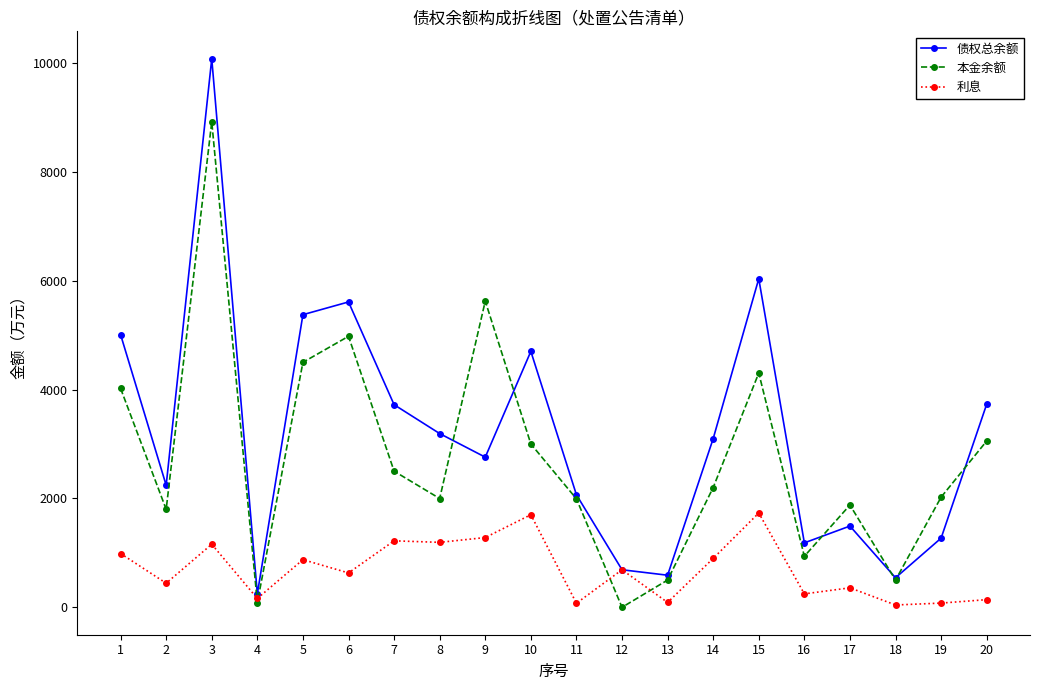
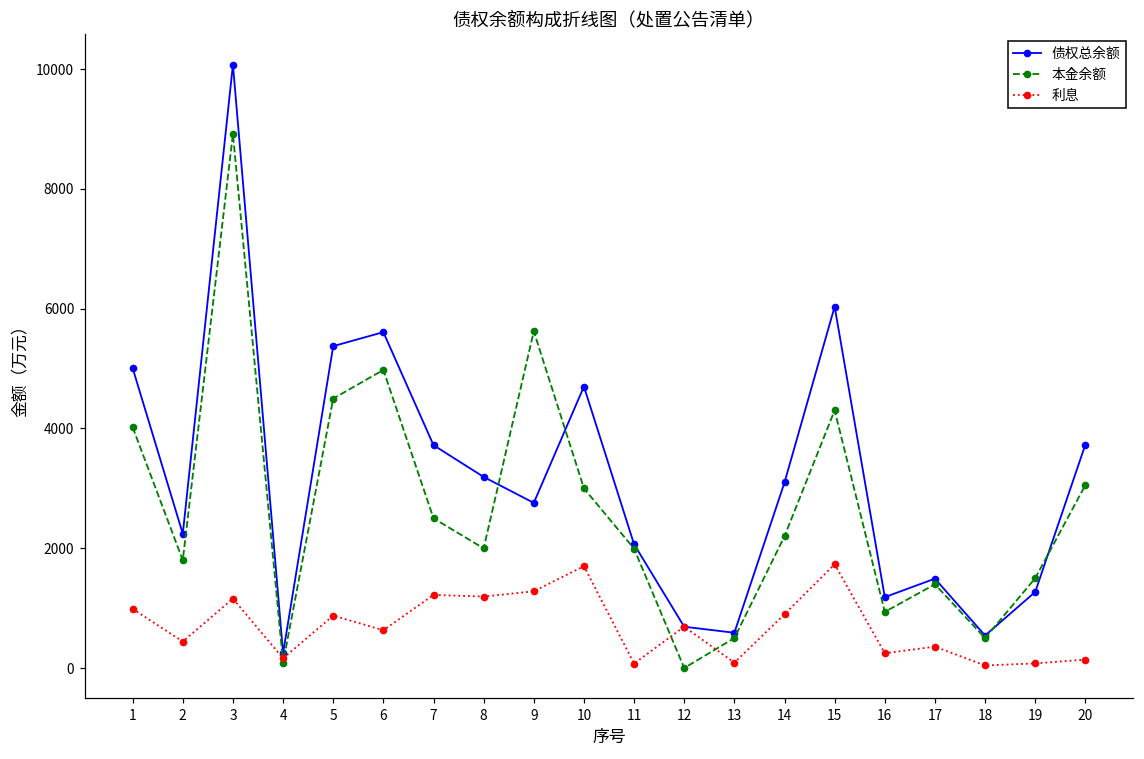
本金余额, 17: 1900 -> 1400
本金余额, 19: 2000 -> 1500
